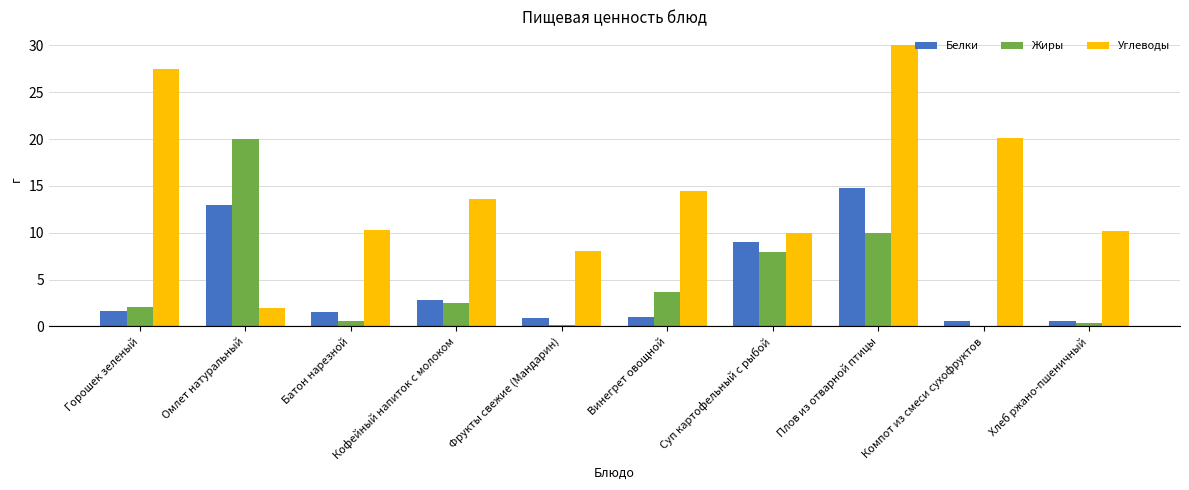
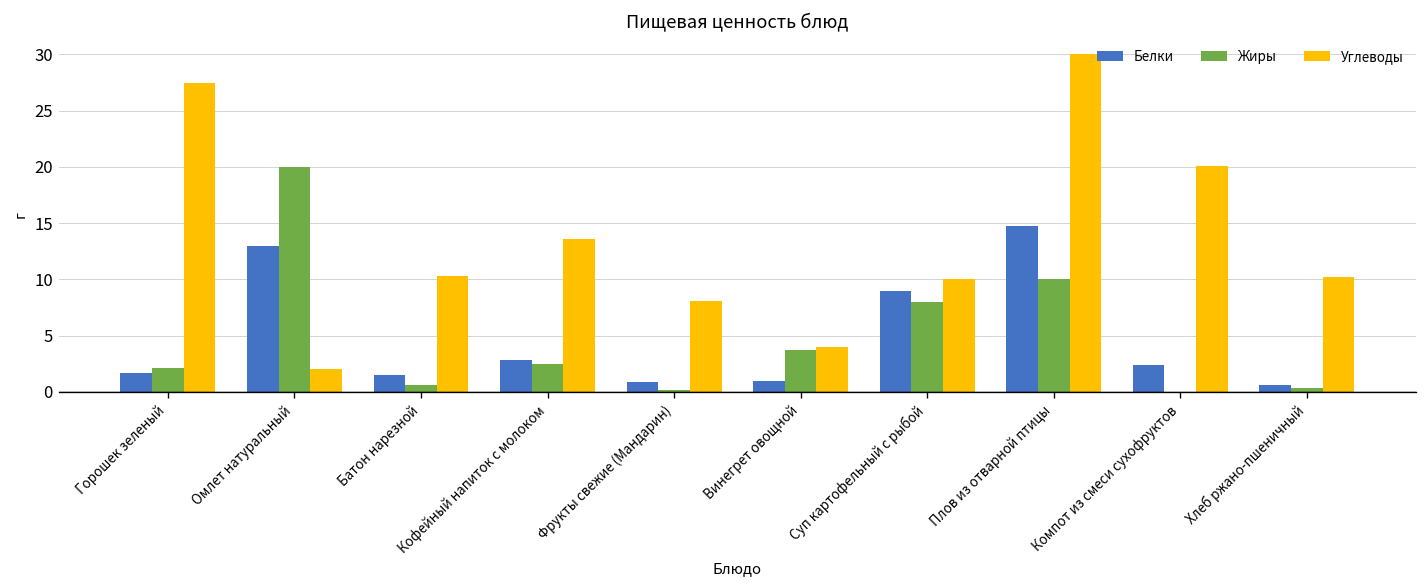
Углеводы, Винегрет овощной: 15 -> 4
Белки, Компот из смеси сухофруктов: 1 -> 2
